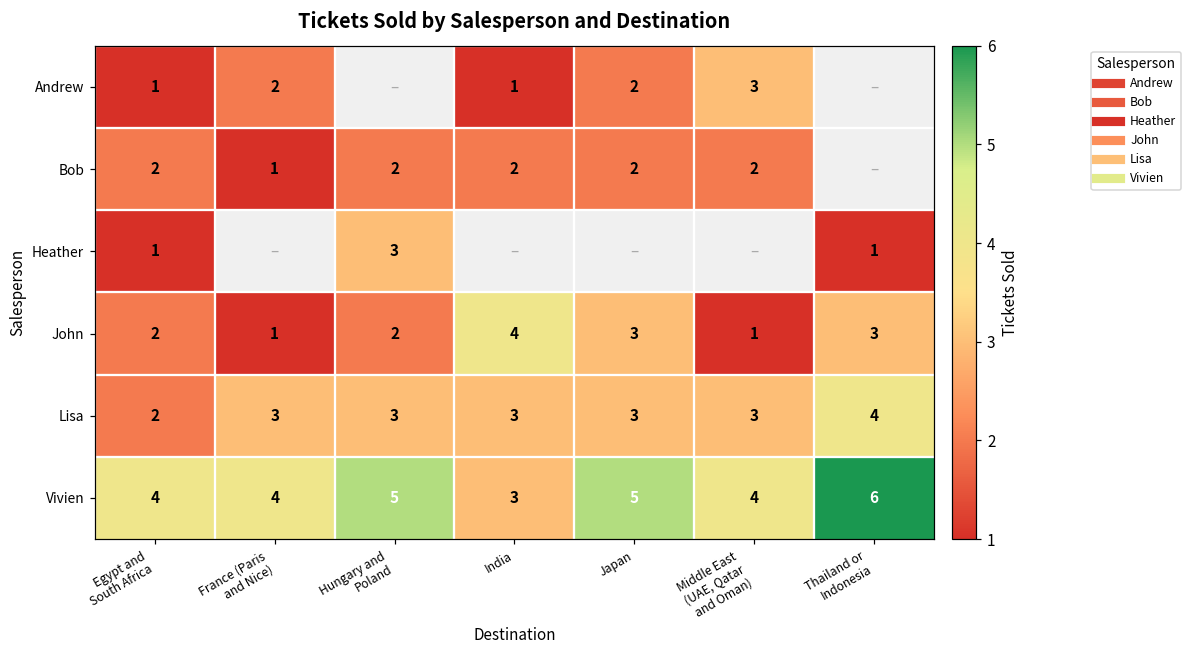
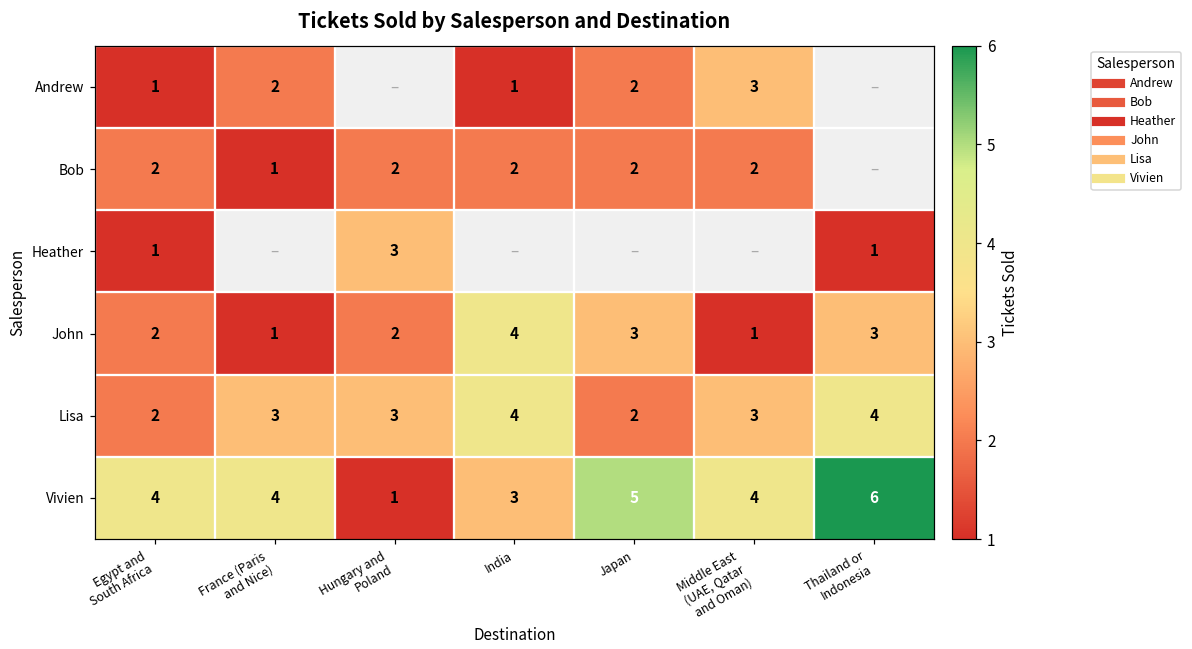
Lisa, India: 3 -> 4
Lisa, Japan: 3 -> 2
Vivien, Hungary and Poland: 5 -> 1
